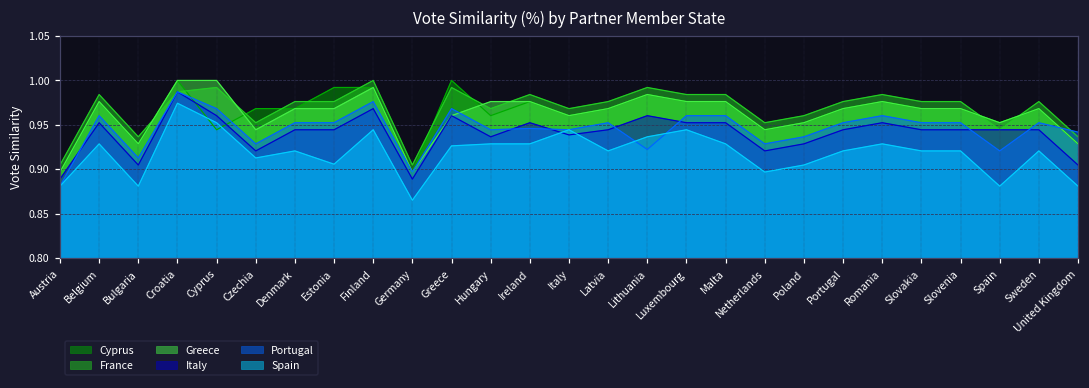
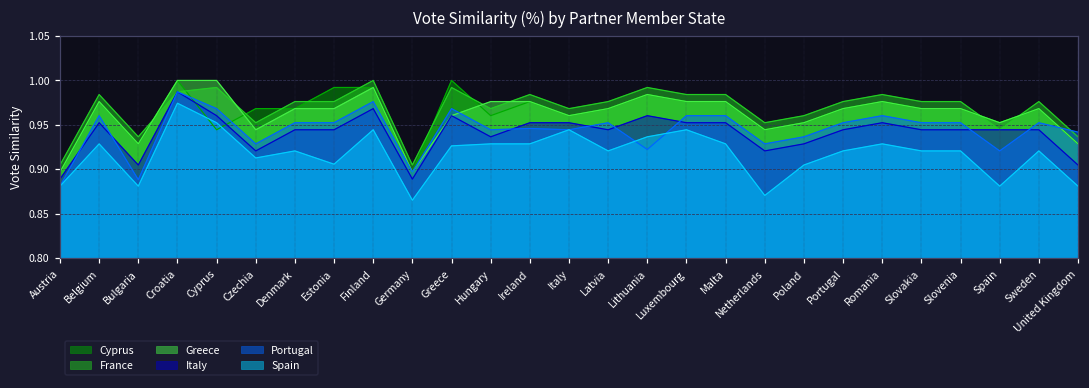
Portugal, Bulgaria: 0.91 -> 0.89
Italy, Italy: 0.94 -> 0.95
Spain, Netherlands: 0.90 -> 0.87
